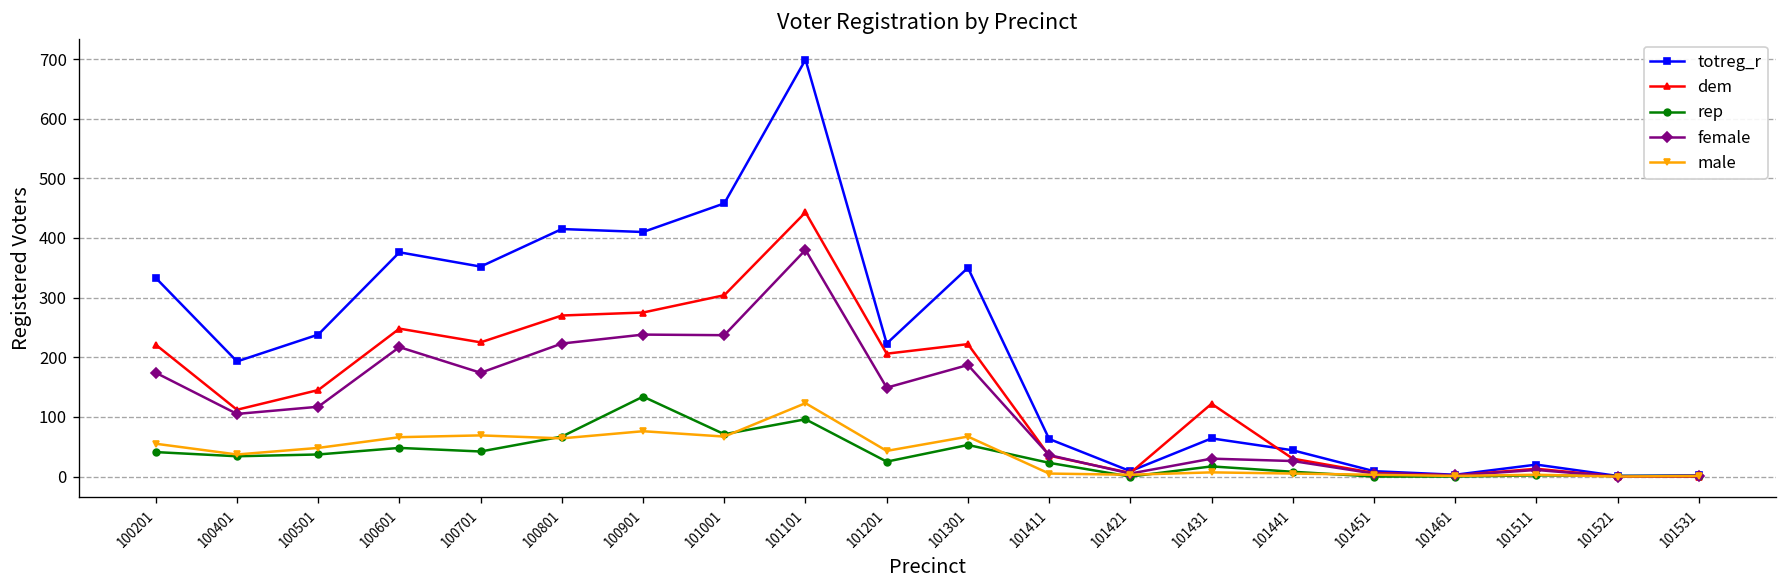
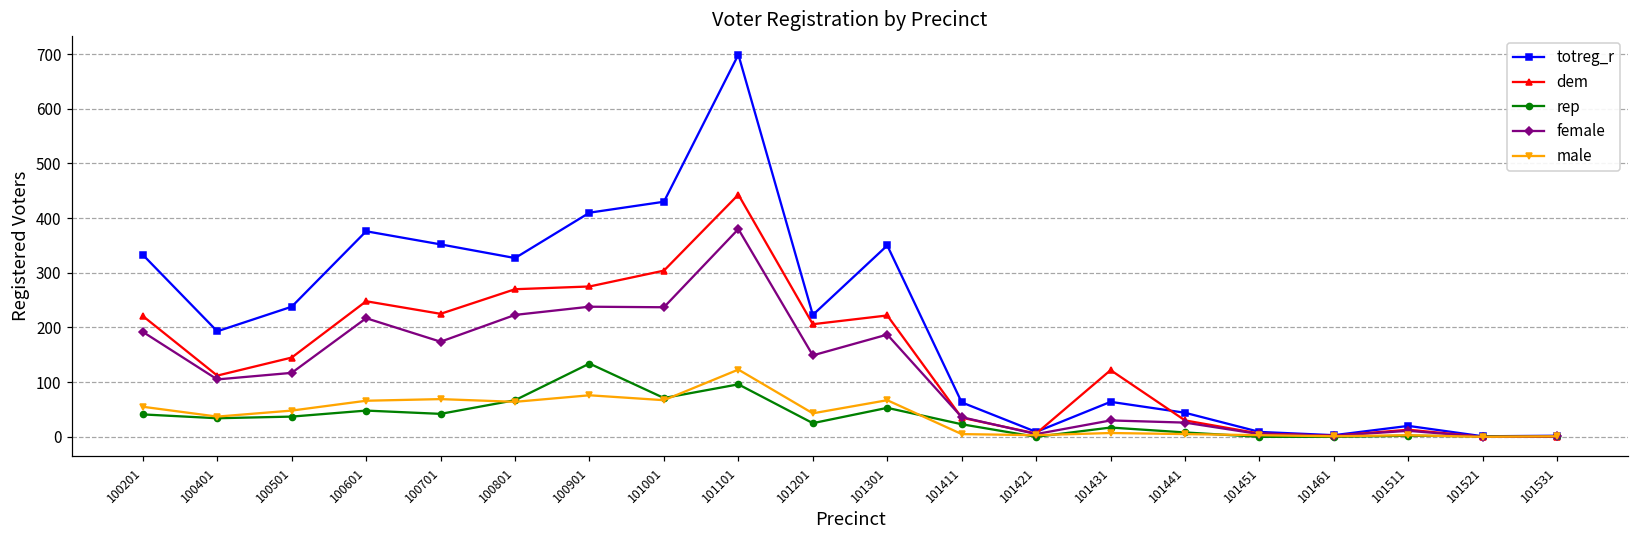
female, 100201: 170 -> 190
totreg_r, 100801: 420 -> 330
totreg_r, 101001: 460 -> 430
